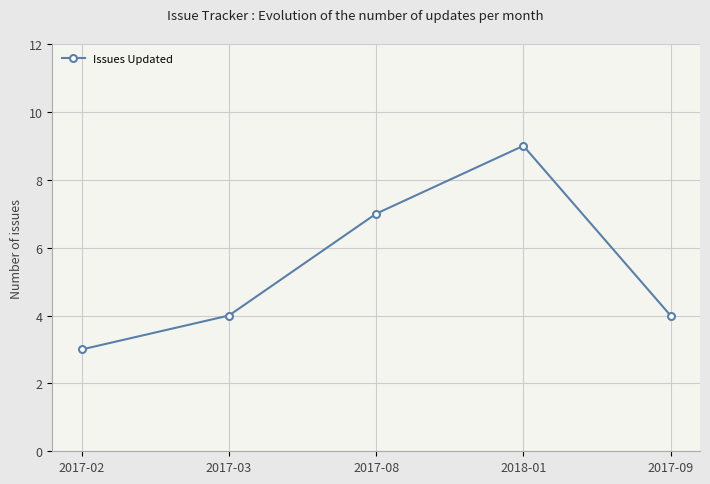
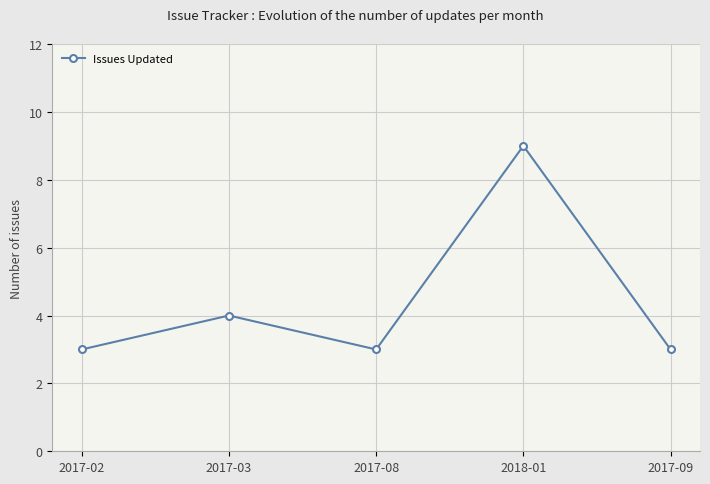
2017-08: 7 -> 3
2017-09: 4 -> 3
